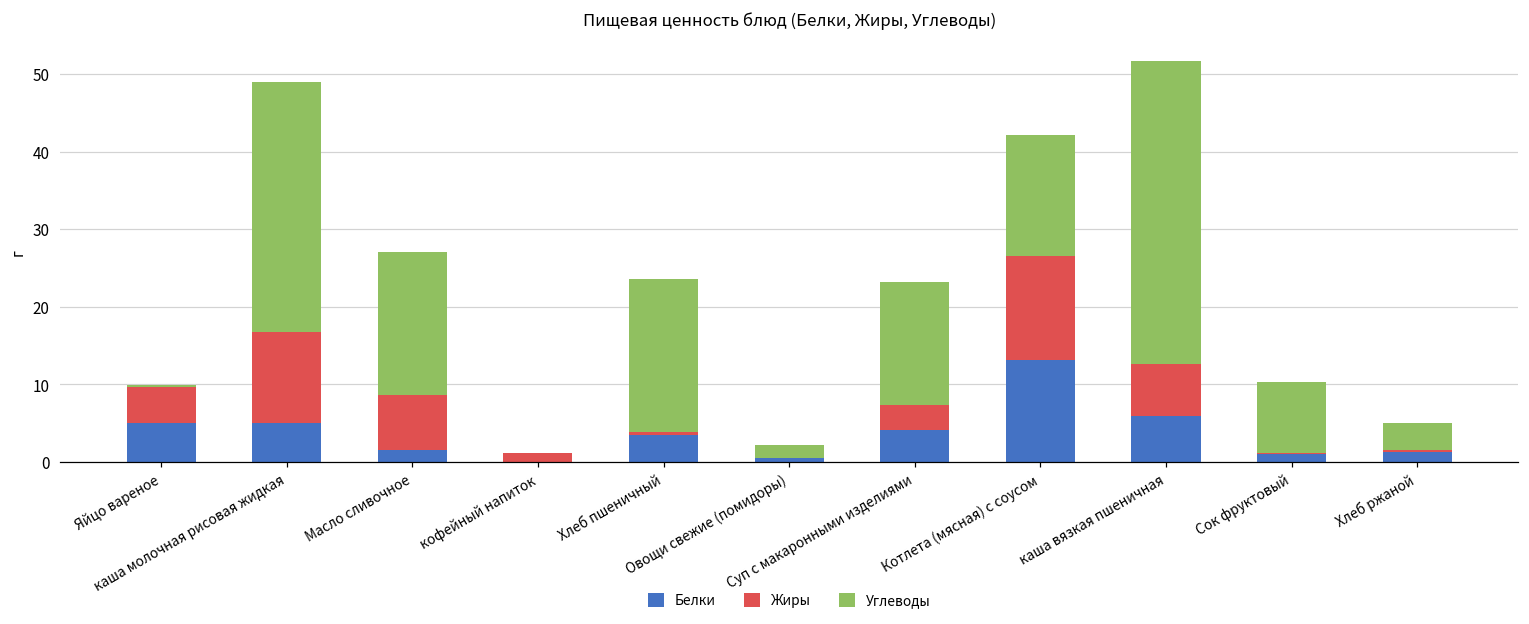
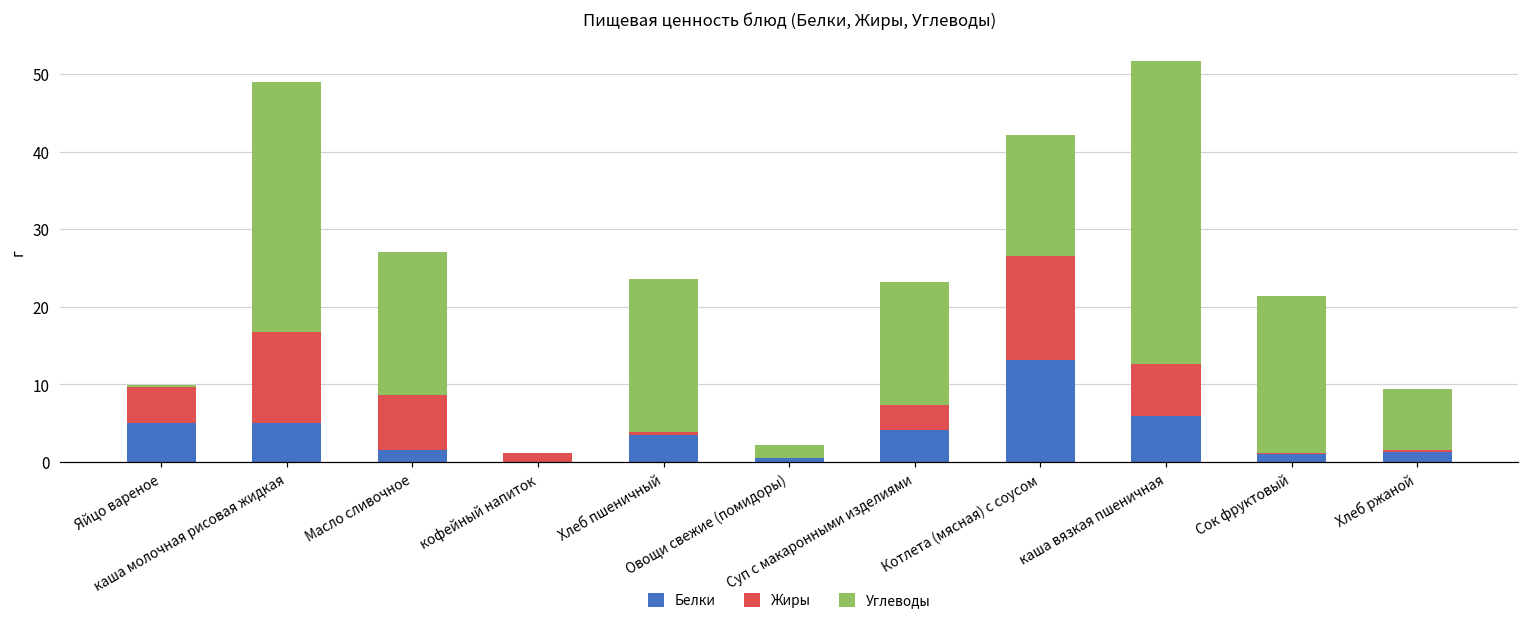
Углеводы, Сок фруктовый: 9 -> 20
Углеводы, Хлеб ржаной: 4 -> 8
